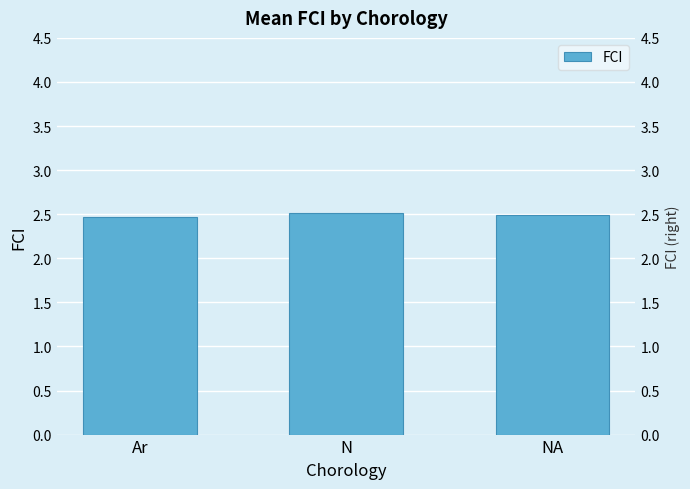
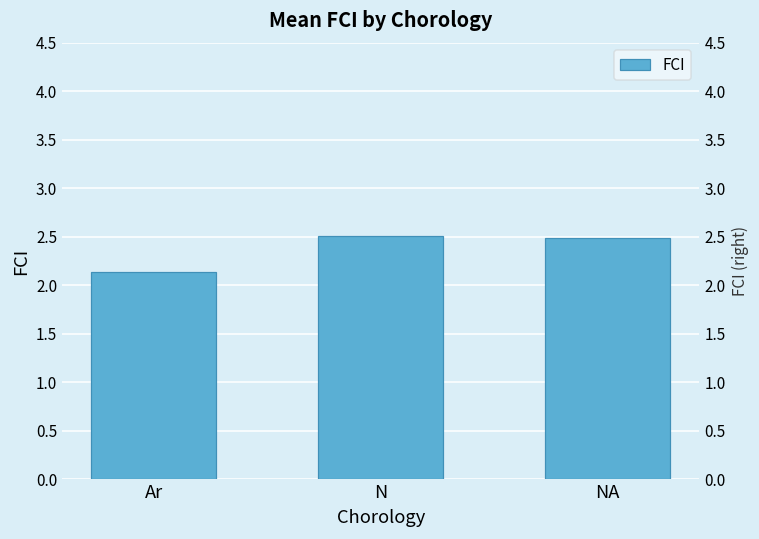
Ar: 2.5 -> 2.1
